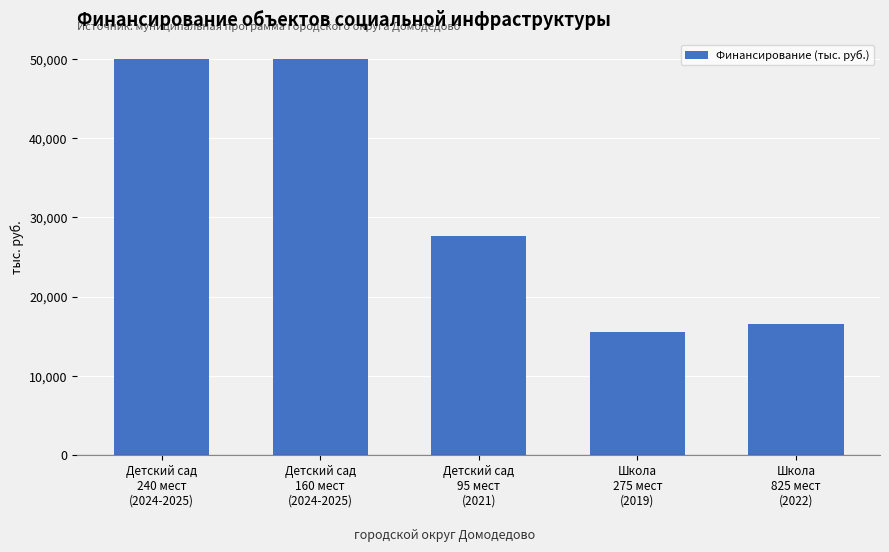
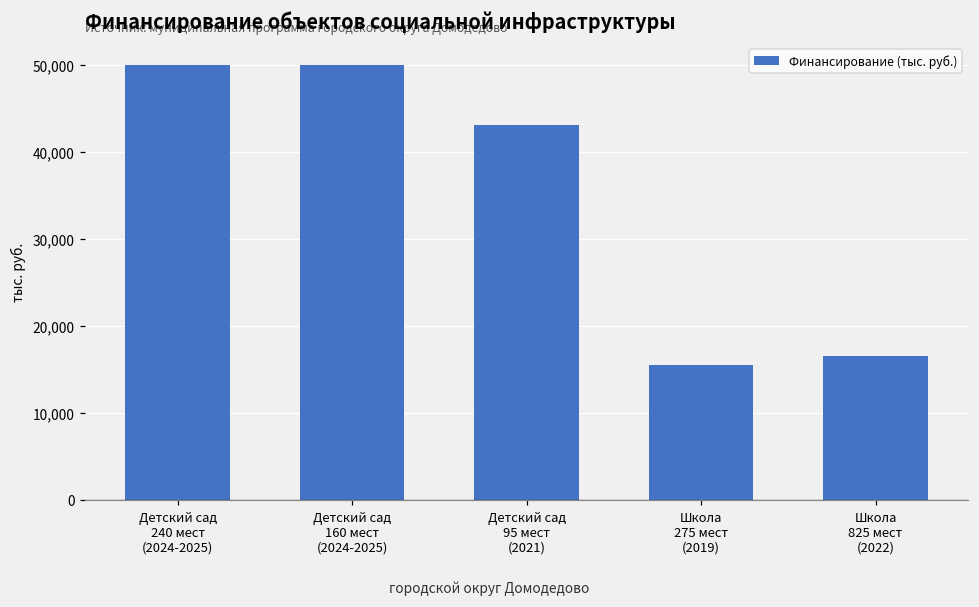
Детский сад 95 мест (2021): 28,000 -> 43,000
